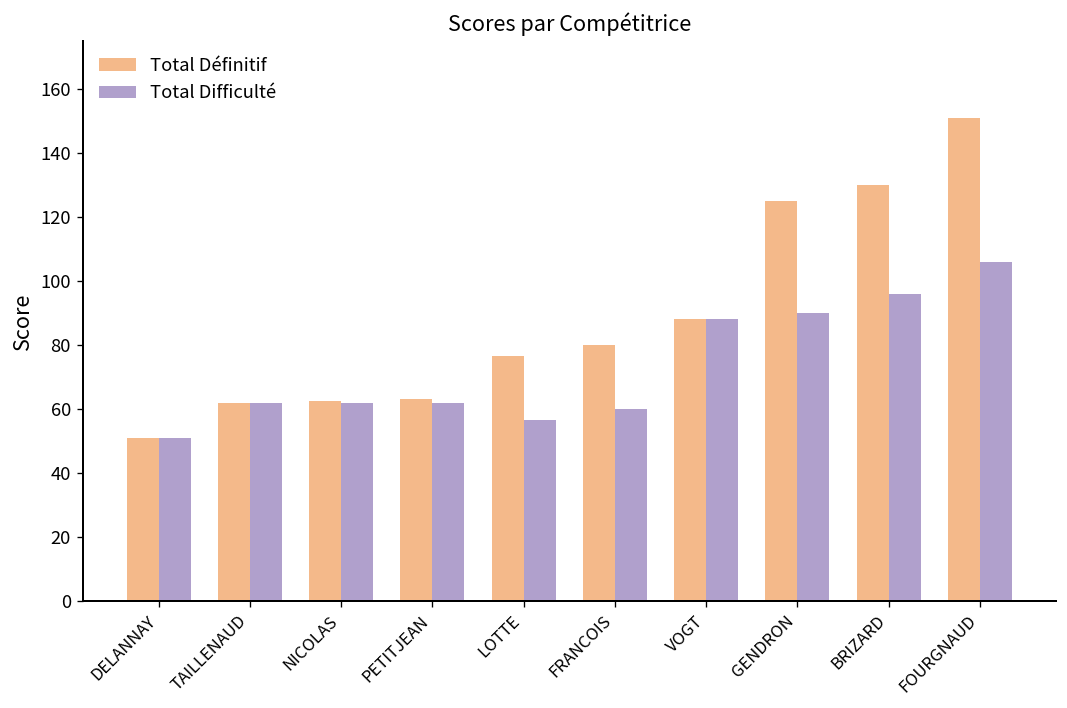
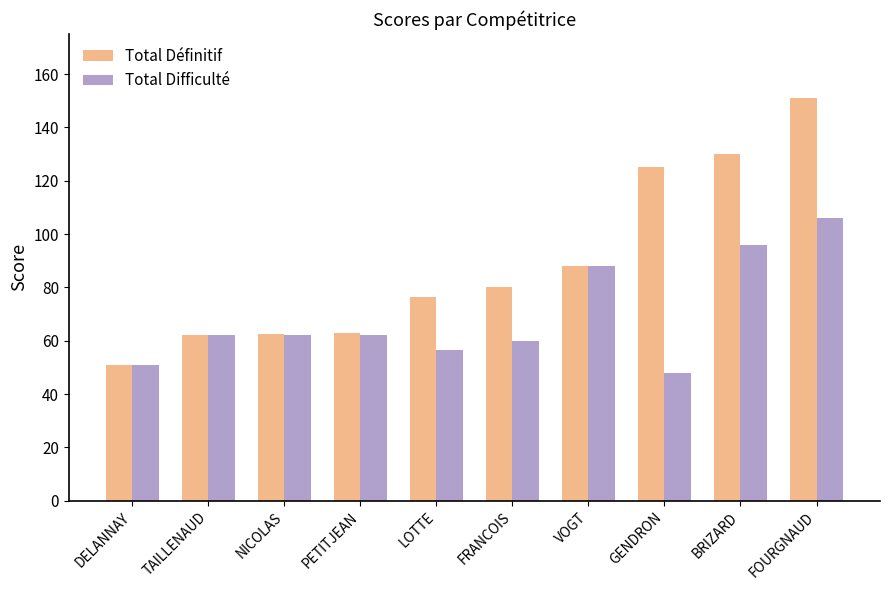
Total Difficulté, GENDRON: 90 -> 48
